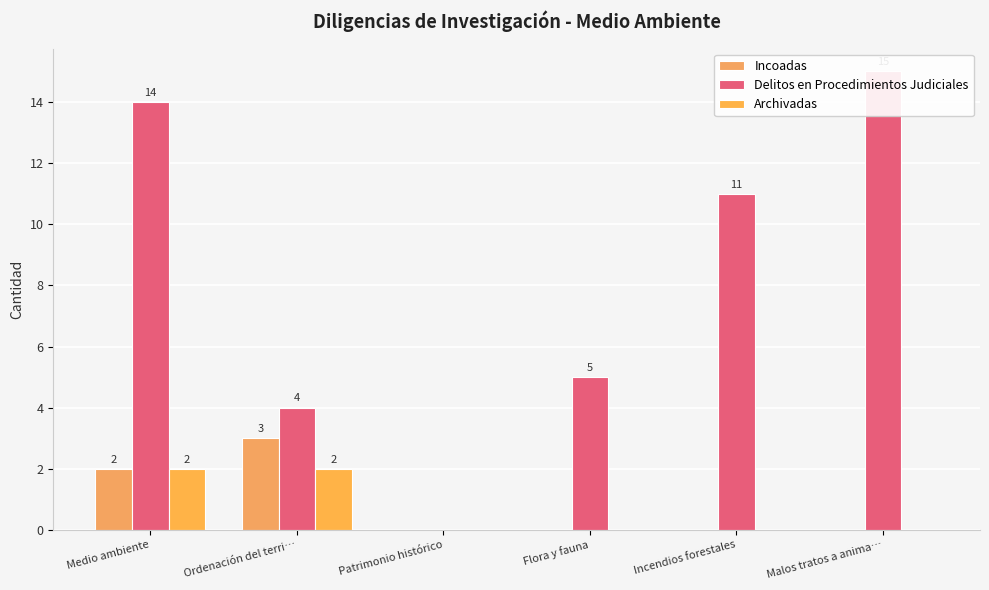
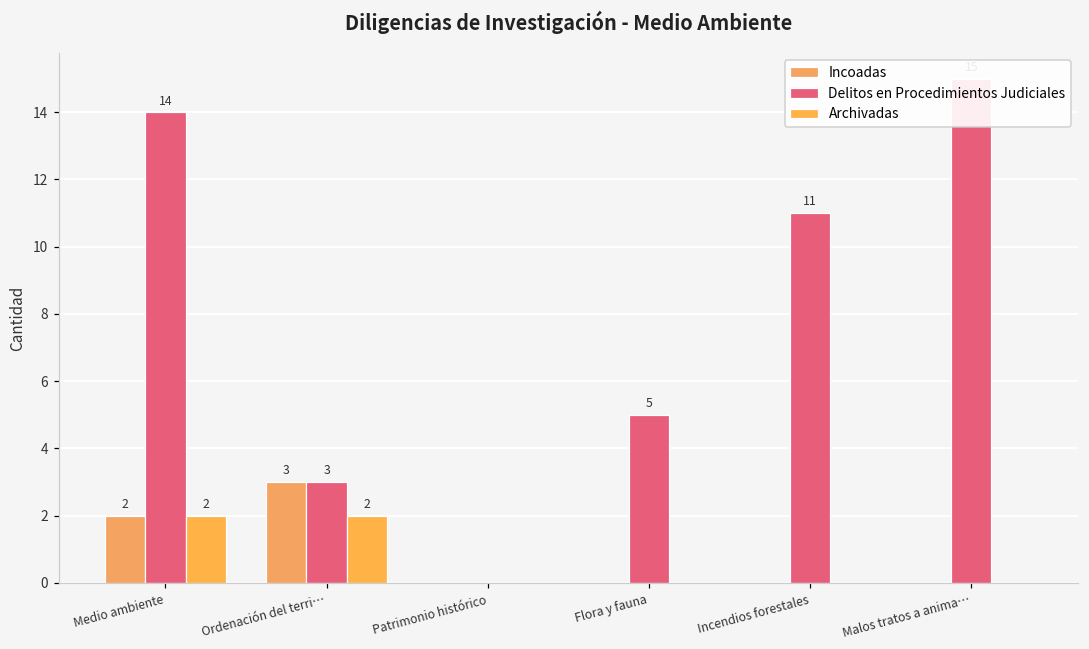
Delitos en Procedimientos Judiciales, Ordenación del terri…: 4 -> 3
